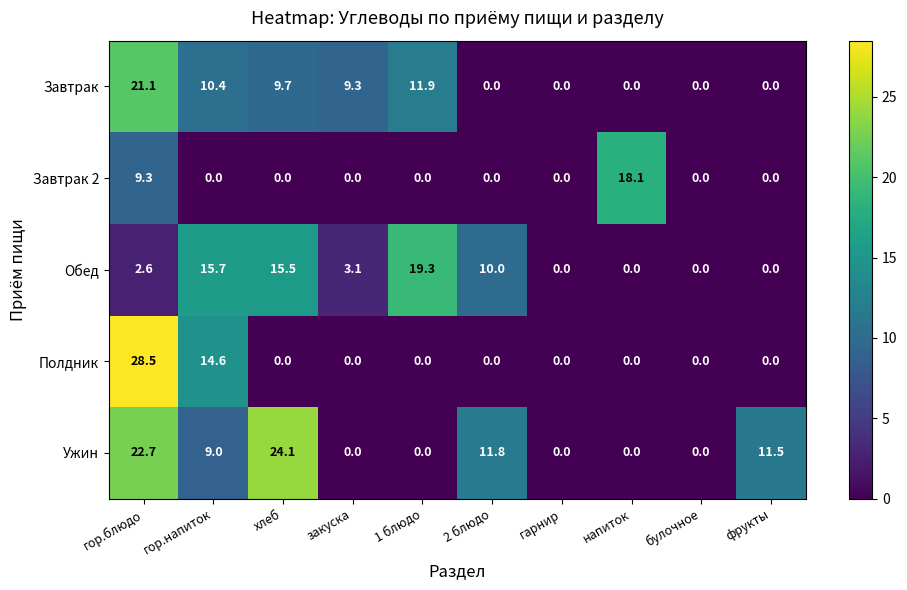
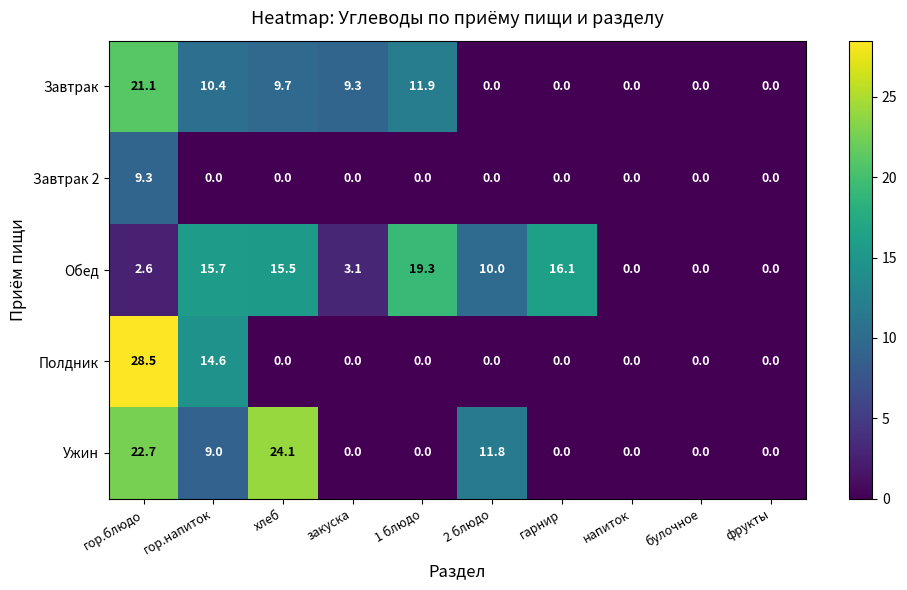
Завтрак 2, напиток: 18.1 -> 0.0
Обед, гарнир: 0.0 -> 16.1
Ужин, фрукты: 11.5 -> 0.0
